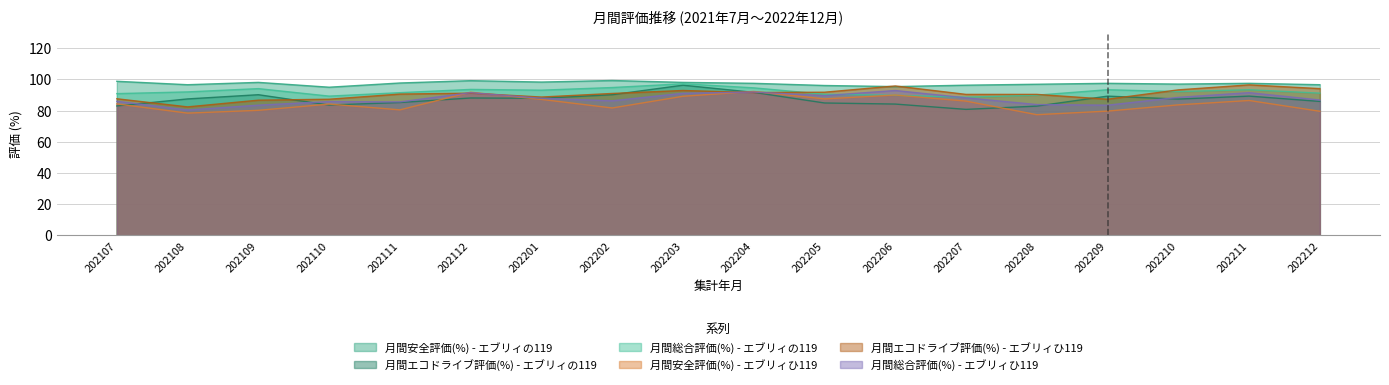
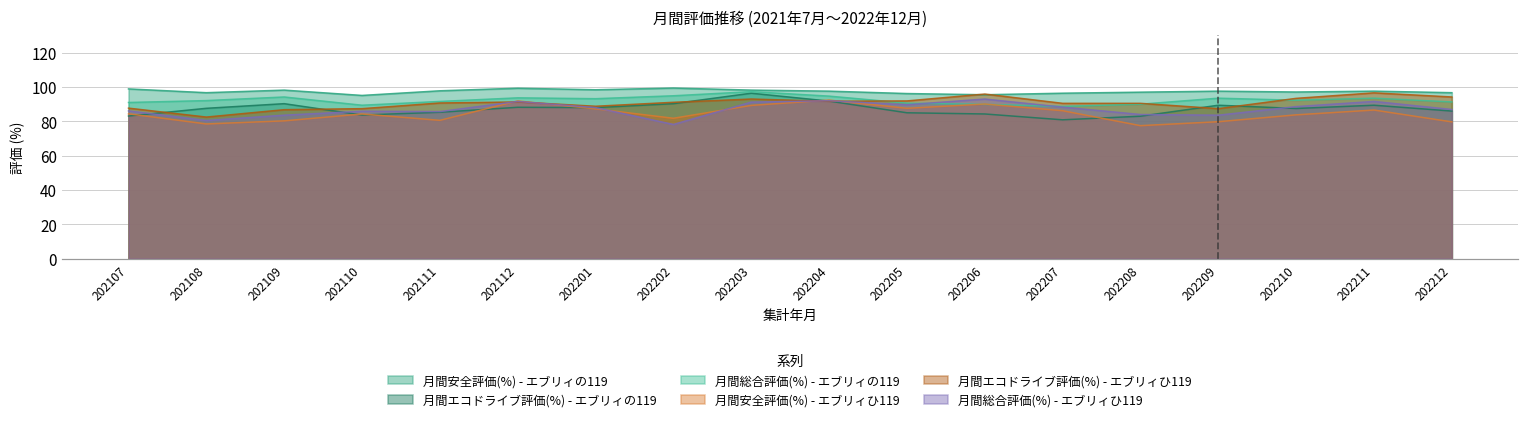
月間総合評価(%) - エブリィひ119, 202202: 86 -> 78
